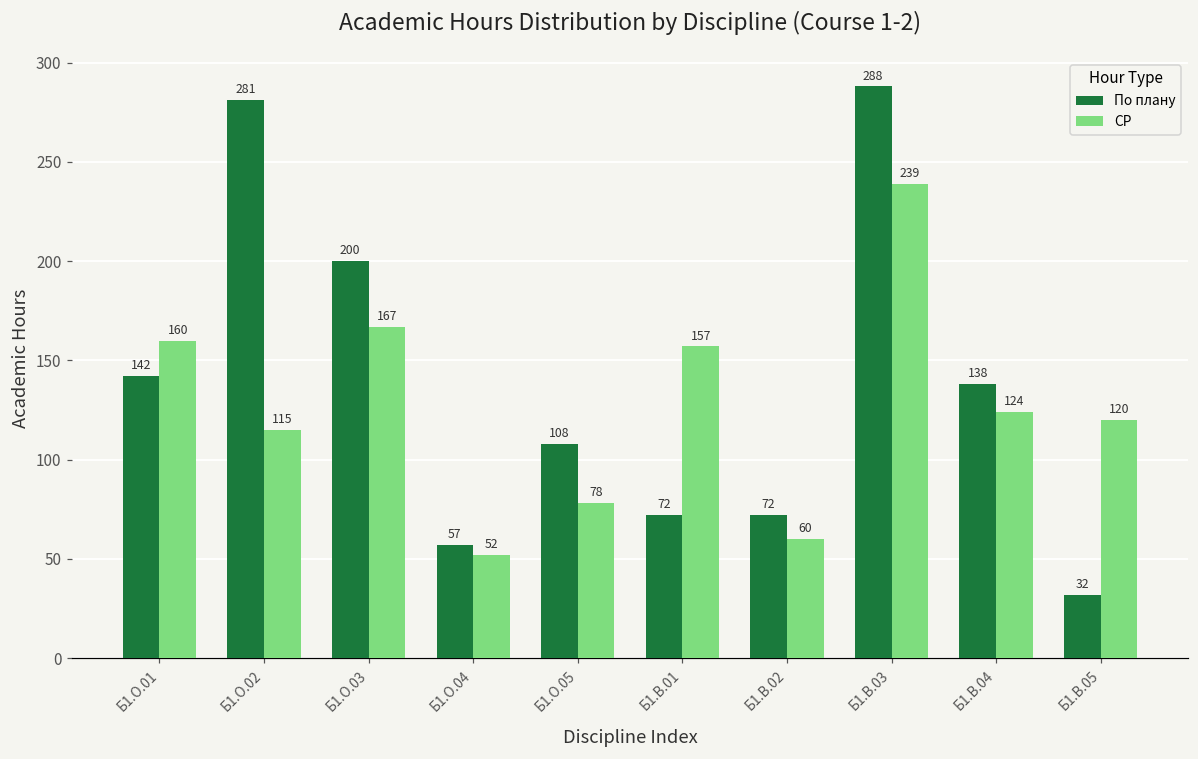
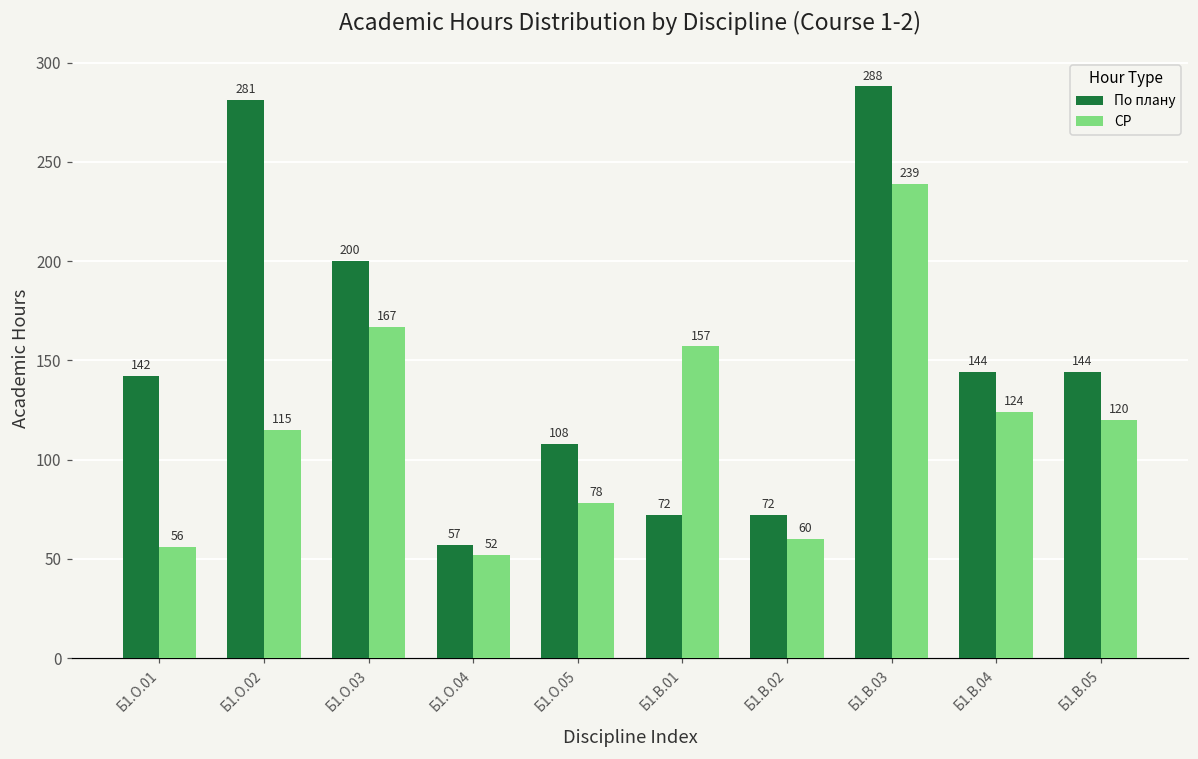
СР, Б1.О.01: 160 -> 56
По плану, Б1.В.04: 138 -> 144
По плану, Б1.В.05: 32 -> 144
